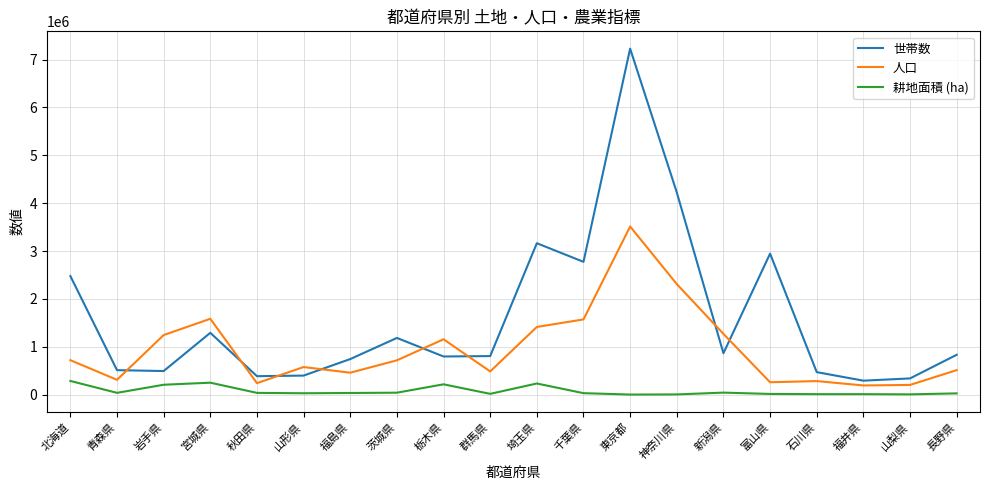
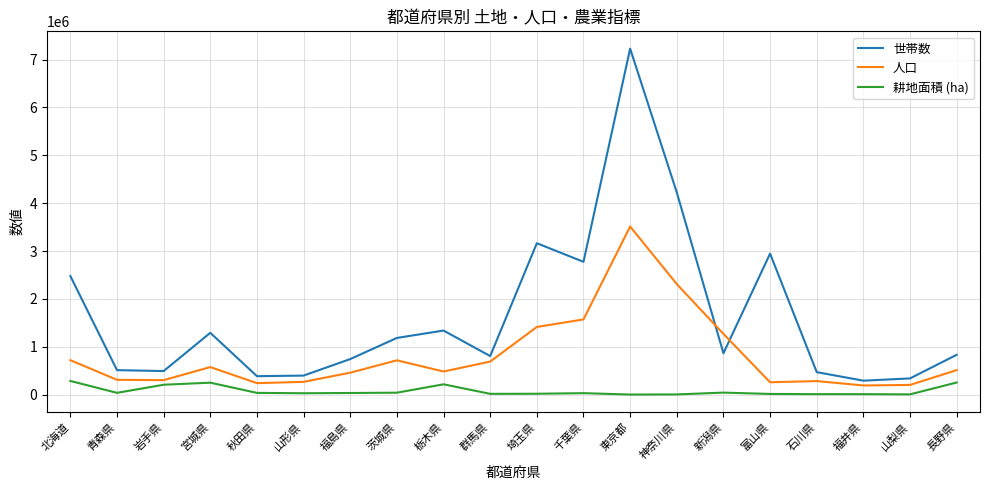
人口, 岩手県: 1200000 -> 300000
人口, 宮城県: 1600000 -> 600000
人口, 山形県: 600000 -> 300000
世帯数, 栃木県: 800000 -> 1300000
人口, 栃木県: 1200000 -> 500000
人口, 群馬県: 500000 -> 700000
耕地面積 (ha), 埼玉県: 200000 -> 0
耕地面積 (ha), 長野県: 0 -> 300000
